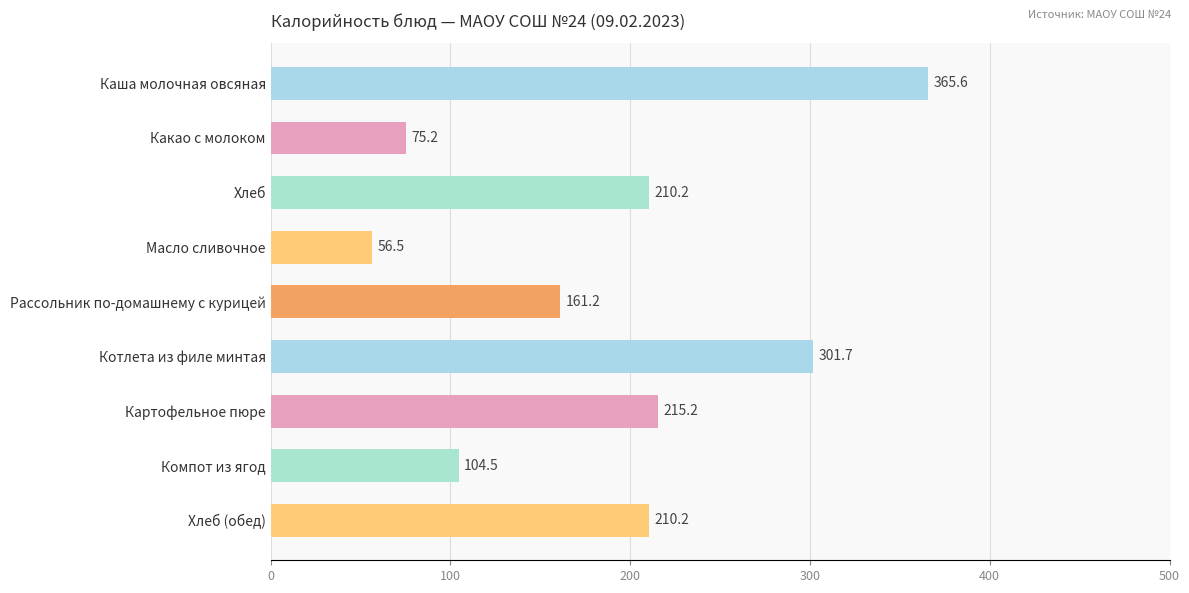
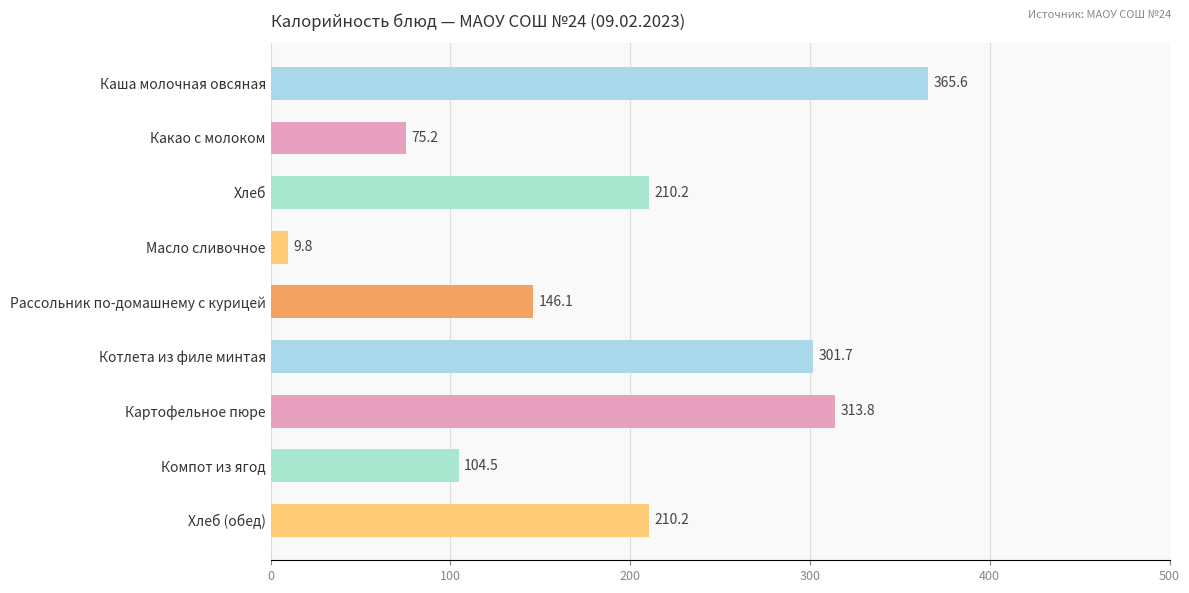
Масло сливочное: 56.5 -> 9.8
Рассольник по-домашнему с курицей: 161.2 -> 146.1
Картофельное пюре: 215.2 -> 313.8
